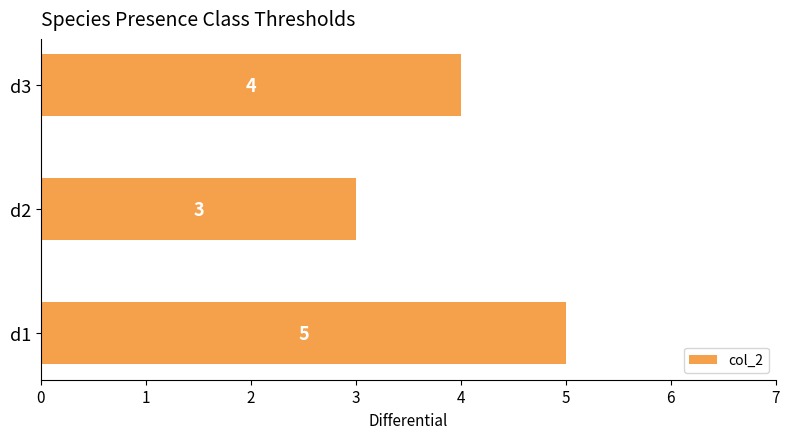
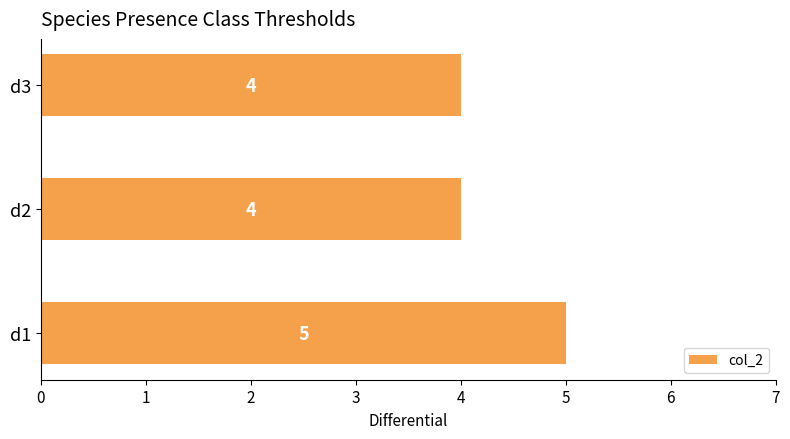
d2: 3 -> 4
